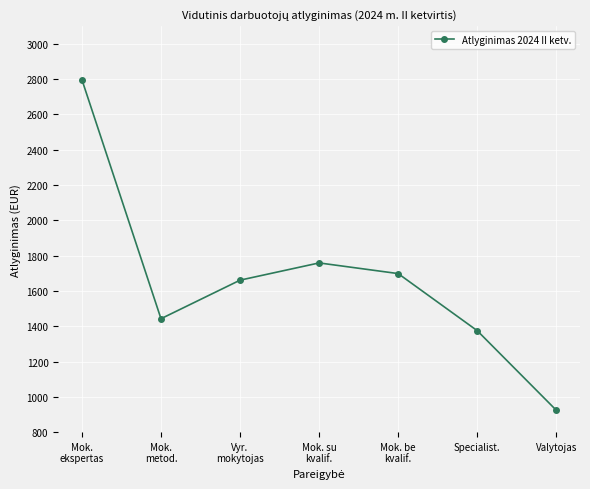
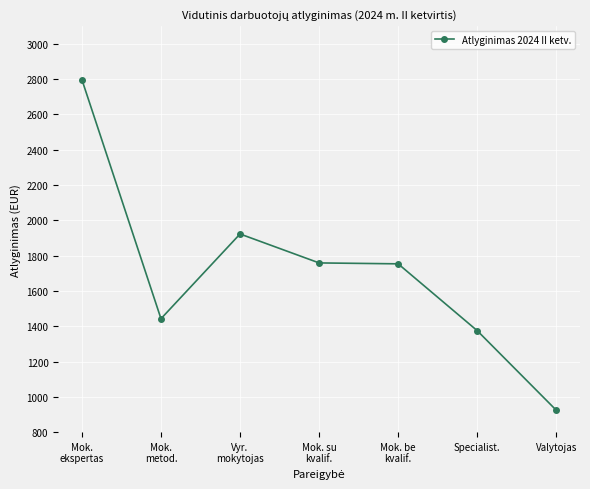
Vyr. mokytojas: 1660 -> 1920
Mok. be kvalif.: 1700 -> 1750
